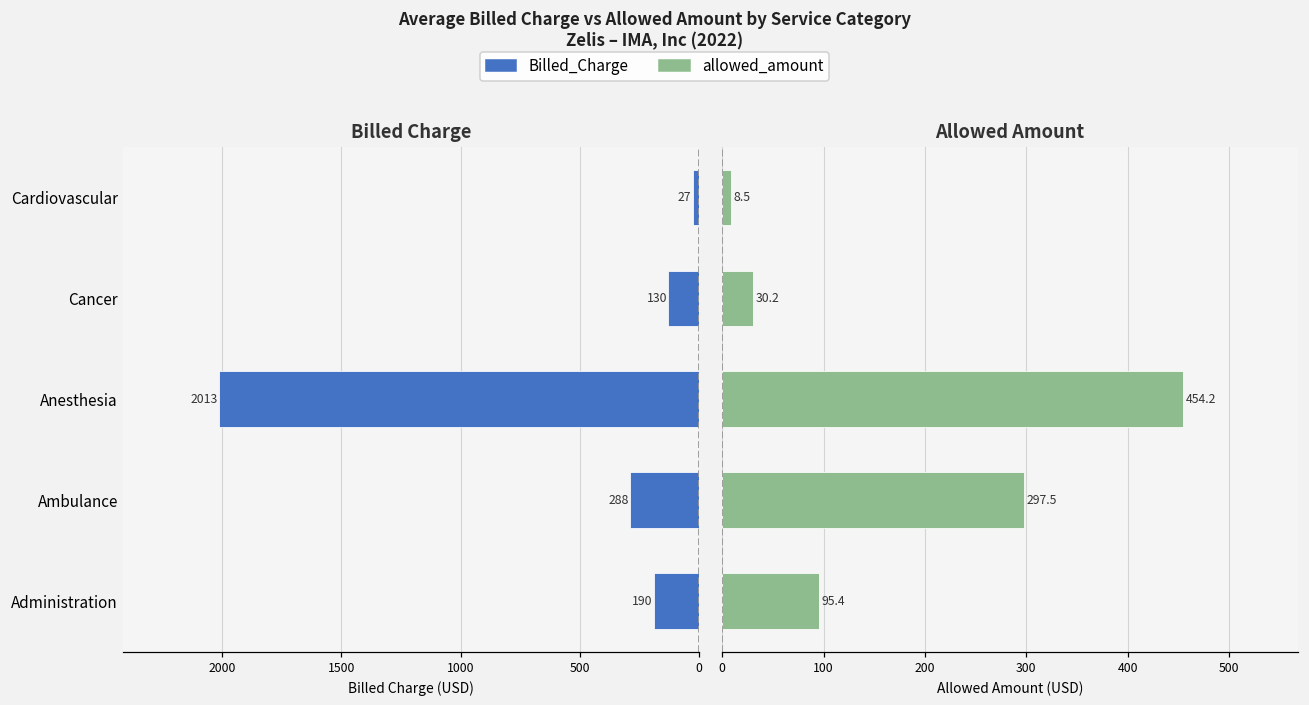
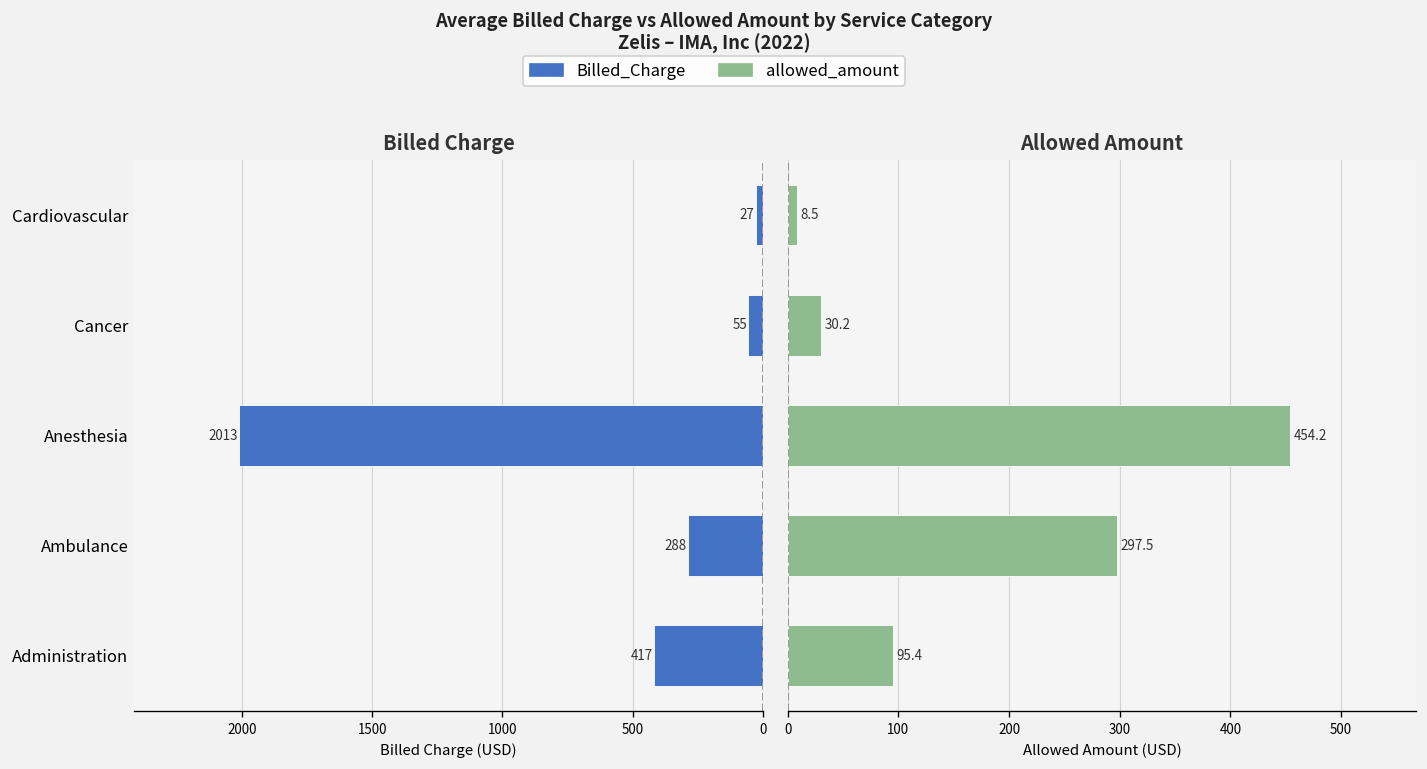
Billed Charge, Cancer: 130 -> 55
Billed Charge, Administration: 190 -> 417
